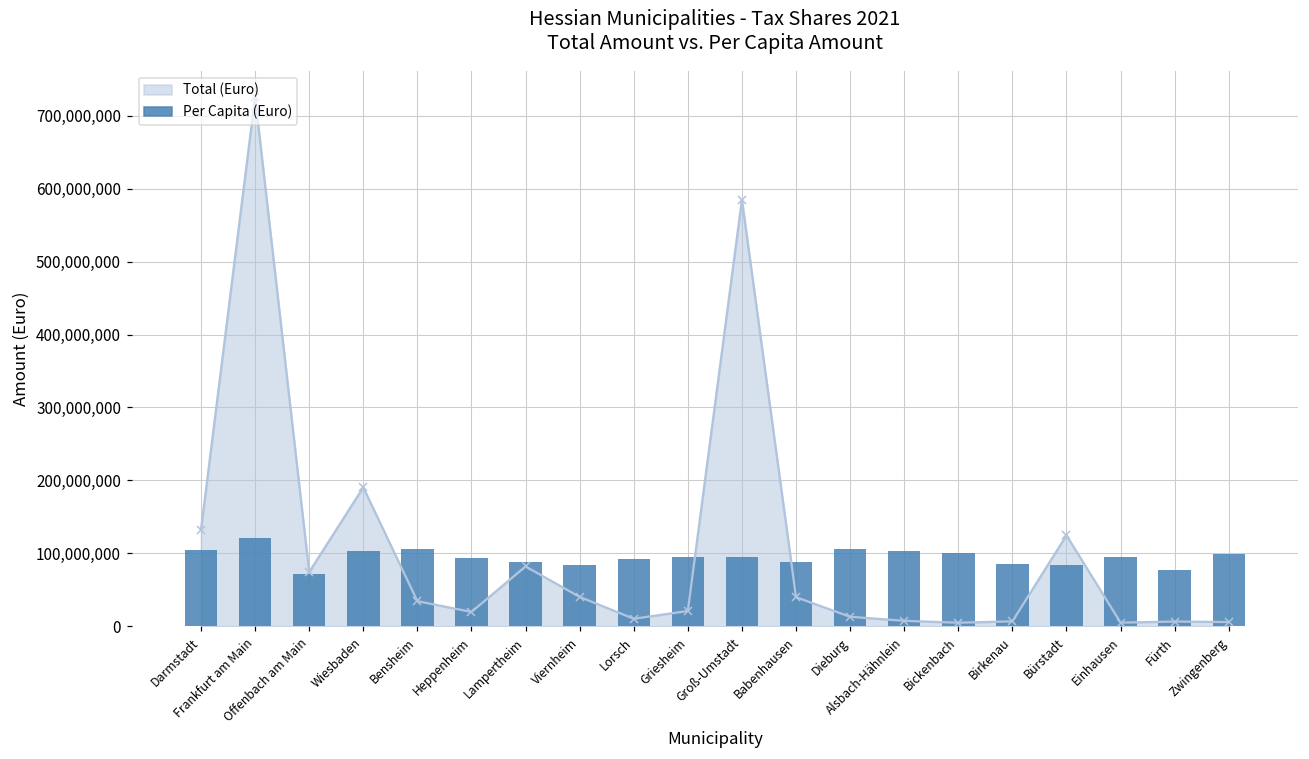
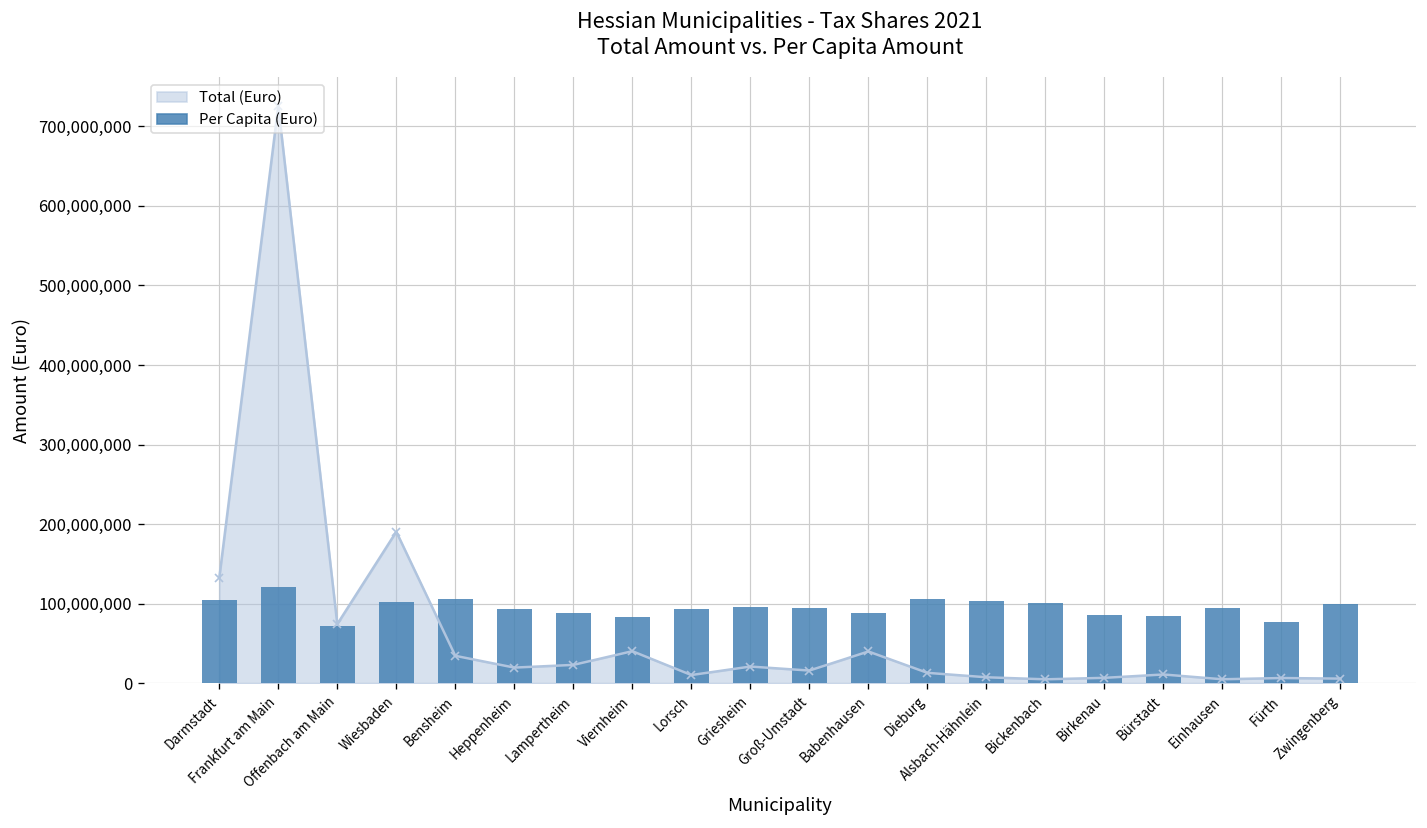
Total (Euro), Lampertheim: 80,000,000 -> 20,000,000
Total (Euro), Groß-Umstadt: 580,000,000 -> 20,000,000
Total (Euro), Bürstadt: 120,000,000 -> 10,000,000
